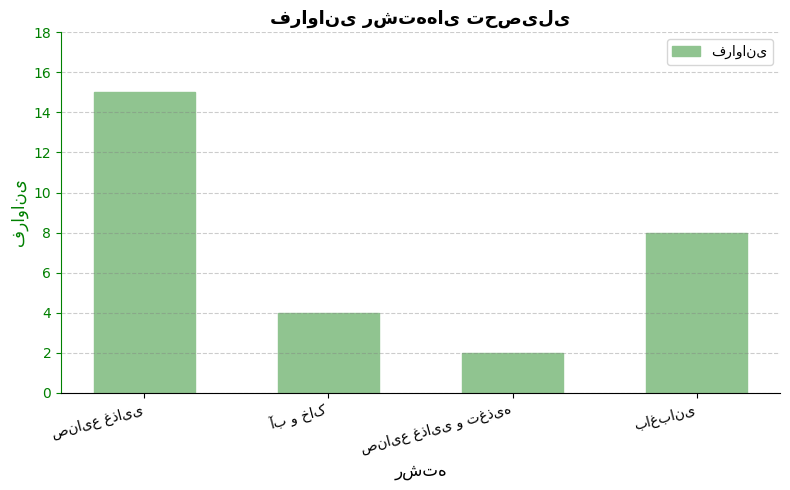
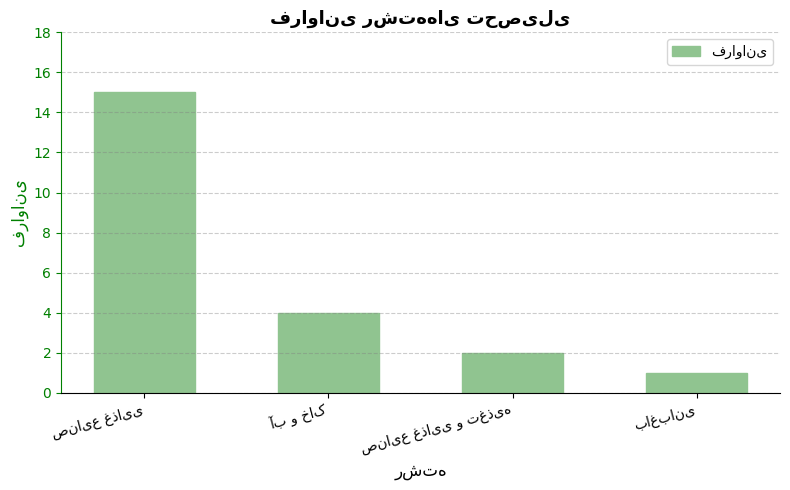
باغبانی: 8 -> 1
